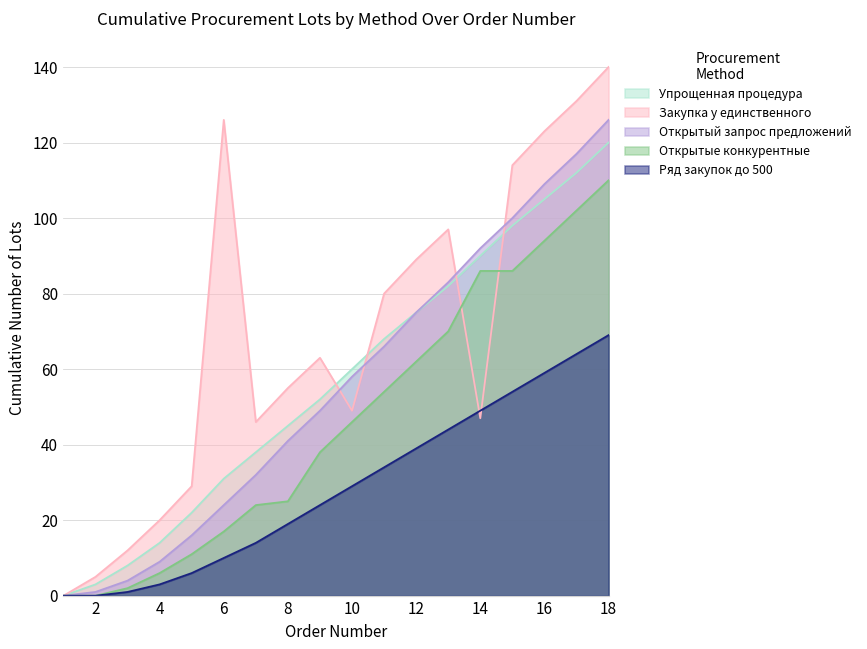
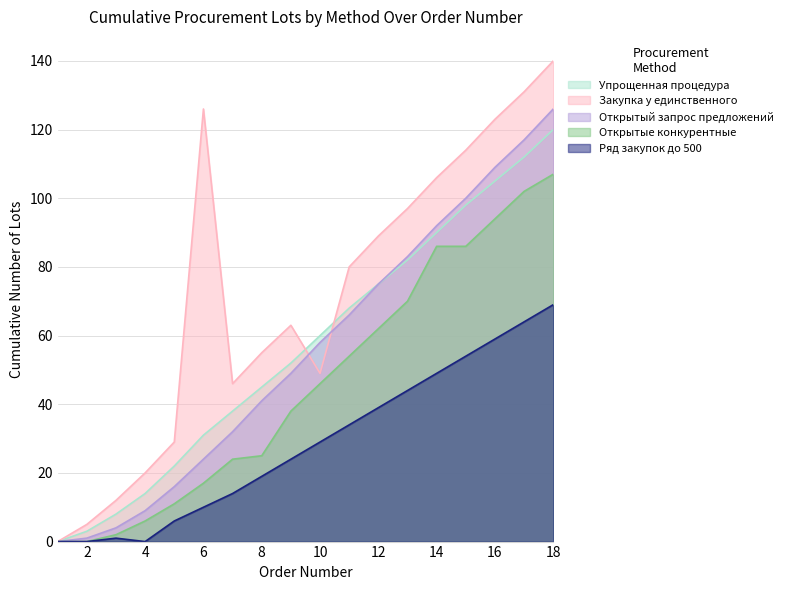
Ряд закупок до 500, 4: 3 -> 0
Закупка у единственного, 14: 47 -> 106
Открытые конкурентные, 18: 110 -> 107
